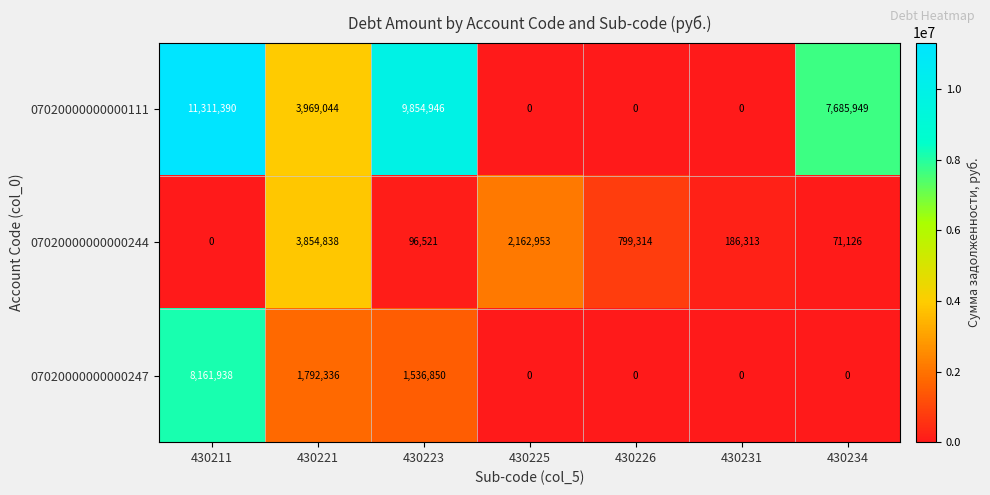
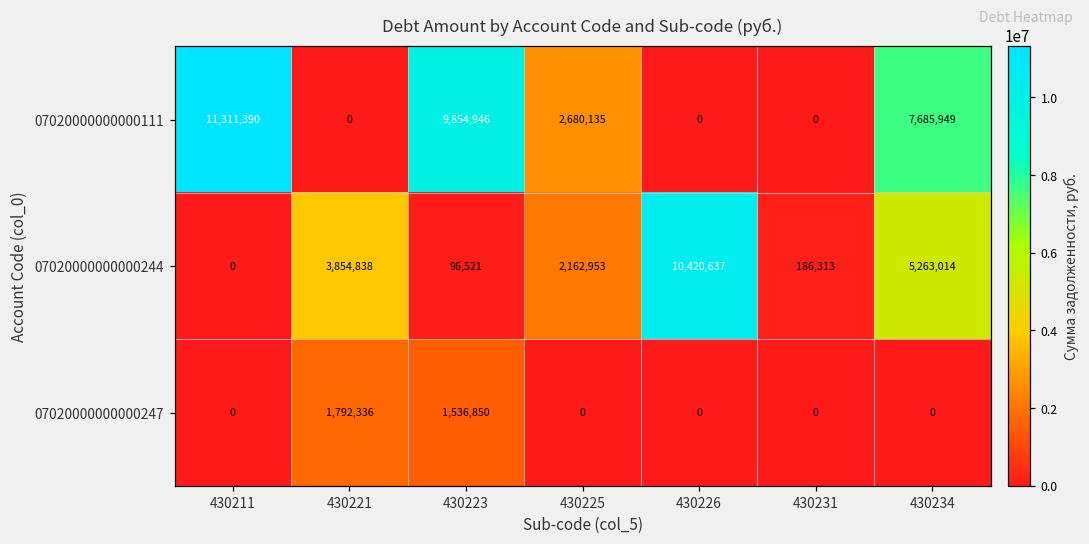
07020000000000111, 430221: 3,969,044 -> 0
07020000000000111, 430225: 0 -> 2,680,135
07020000000000244, 430226: 799,314 -> 10,420,637
07020000000000244, 430234: 71,126 -> 5,263,014
07020000000000247, 430211: 8,161,938 -> 0
